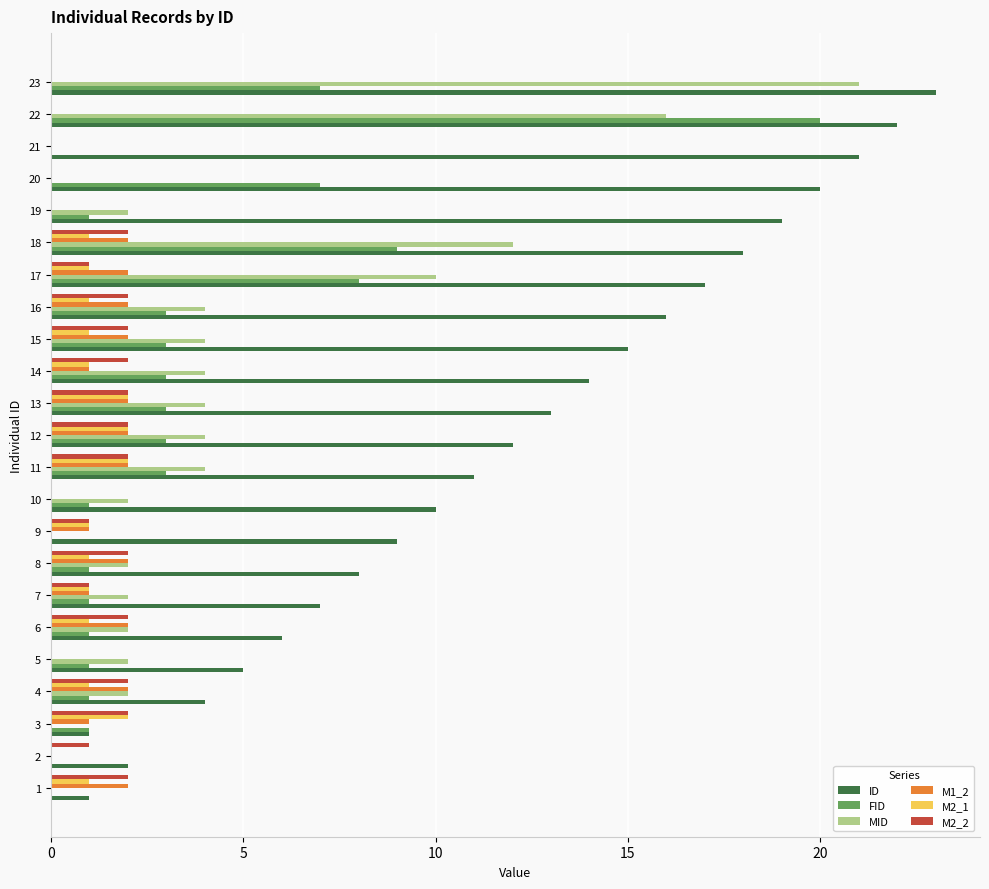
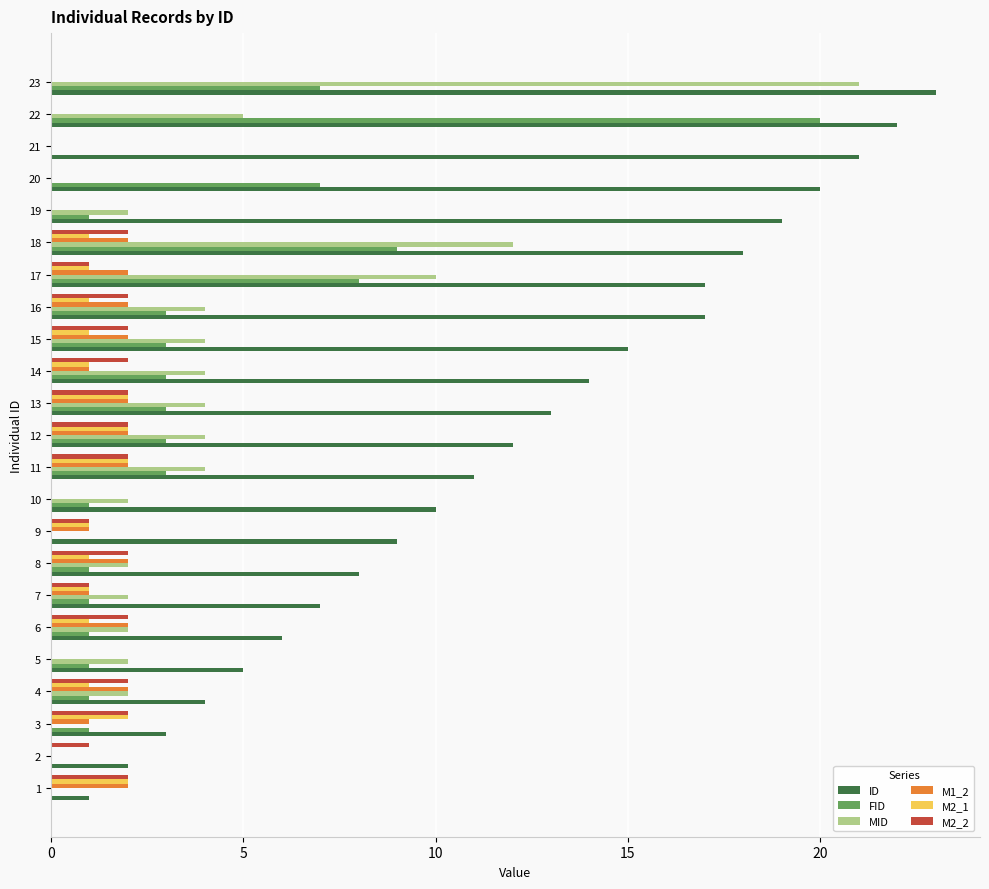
MID, 22: 16 -> 5
ID, 16: 16 -> 17
ID, 3: 1 -> 3
M2_1, 1: 1 -> 2
